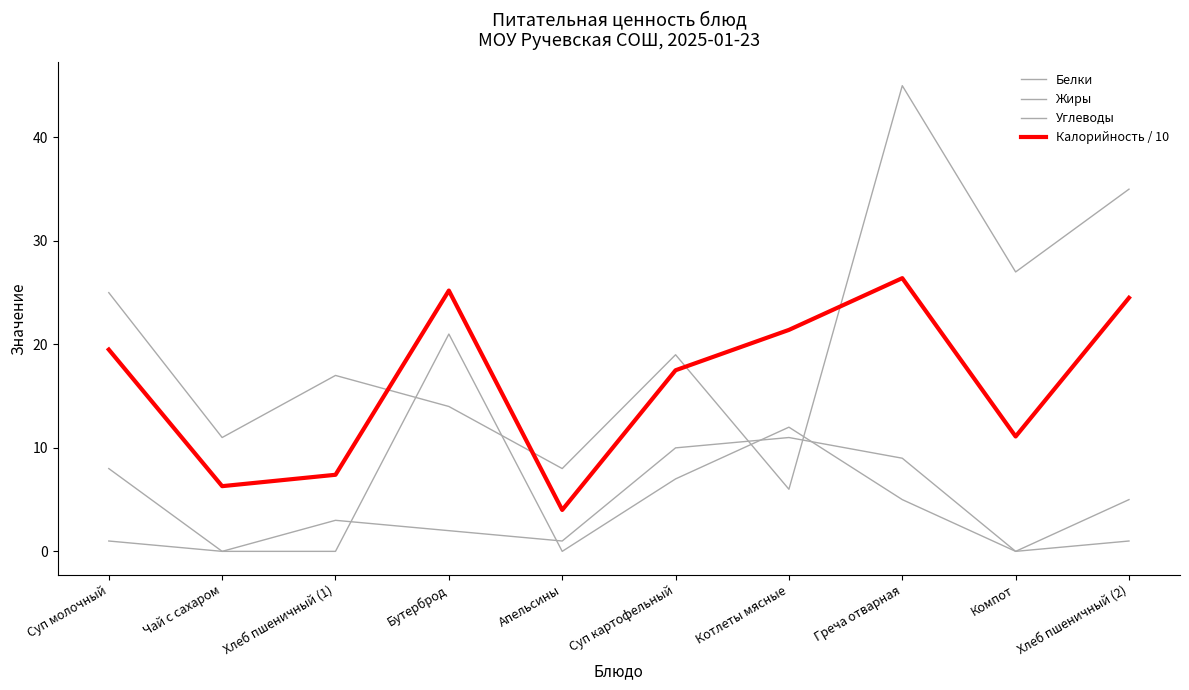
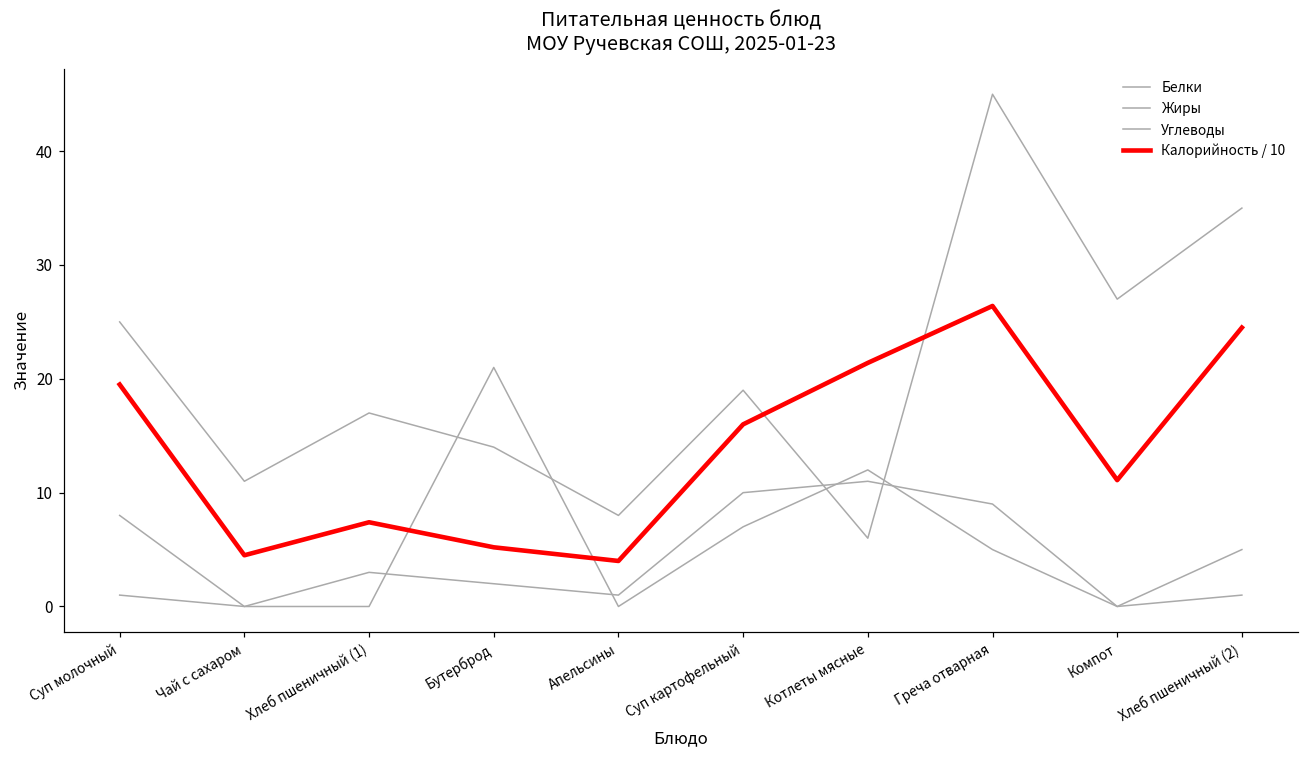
Калорийность / 10, Чай с сахаром: 6.3 -> 4.5
Калорийность / 10, Бутерброд: 25.2 -> 5.2
Калорийность / 10, Суп картофельный: 17.5 -> 16.0
